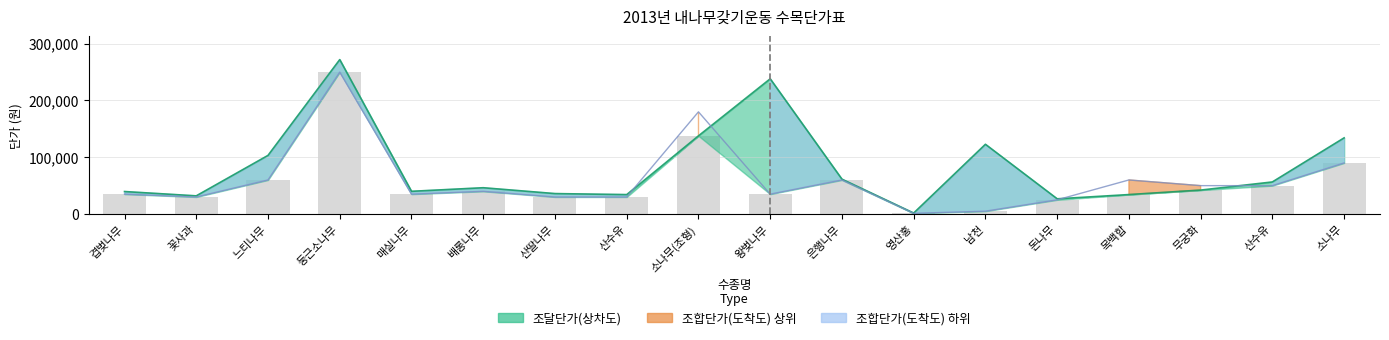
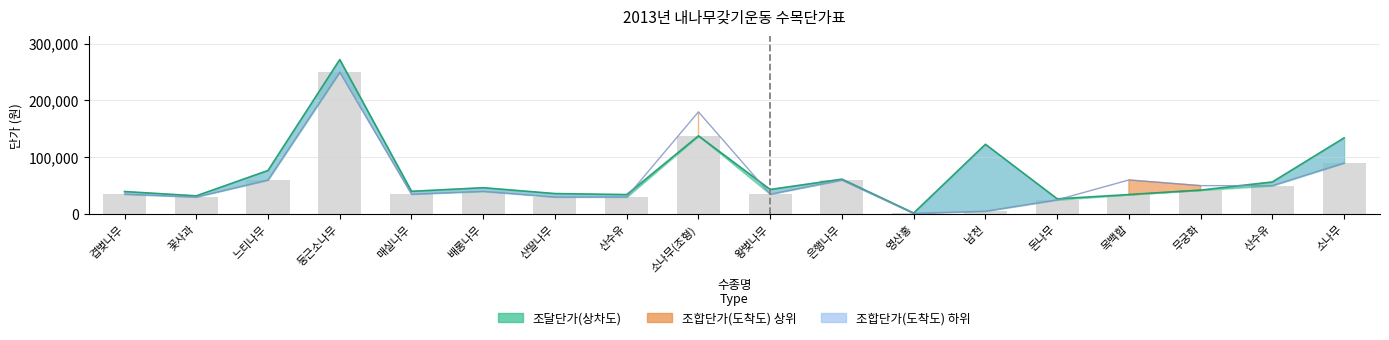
조달단가(상차도), 느티나무: 100,000 -> 80,000
조달단가(상차도), 왕벚나무: 240,000 -> 40,000
